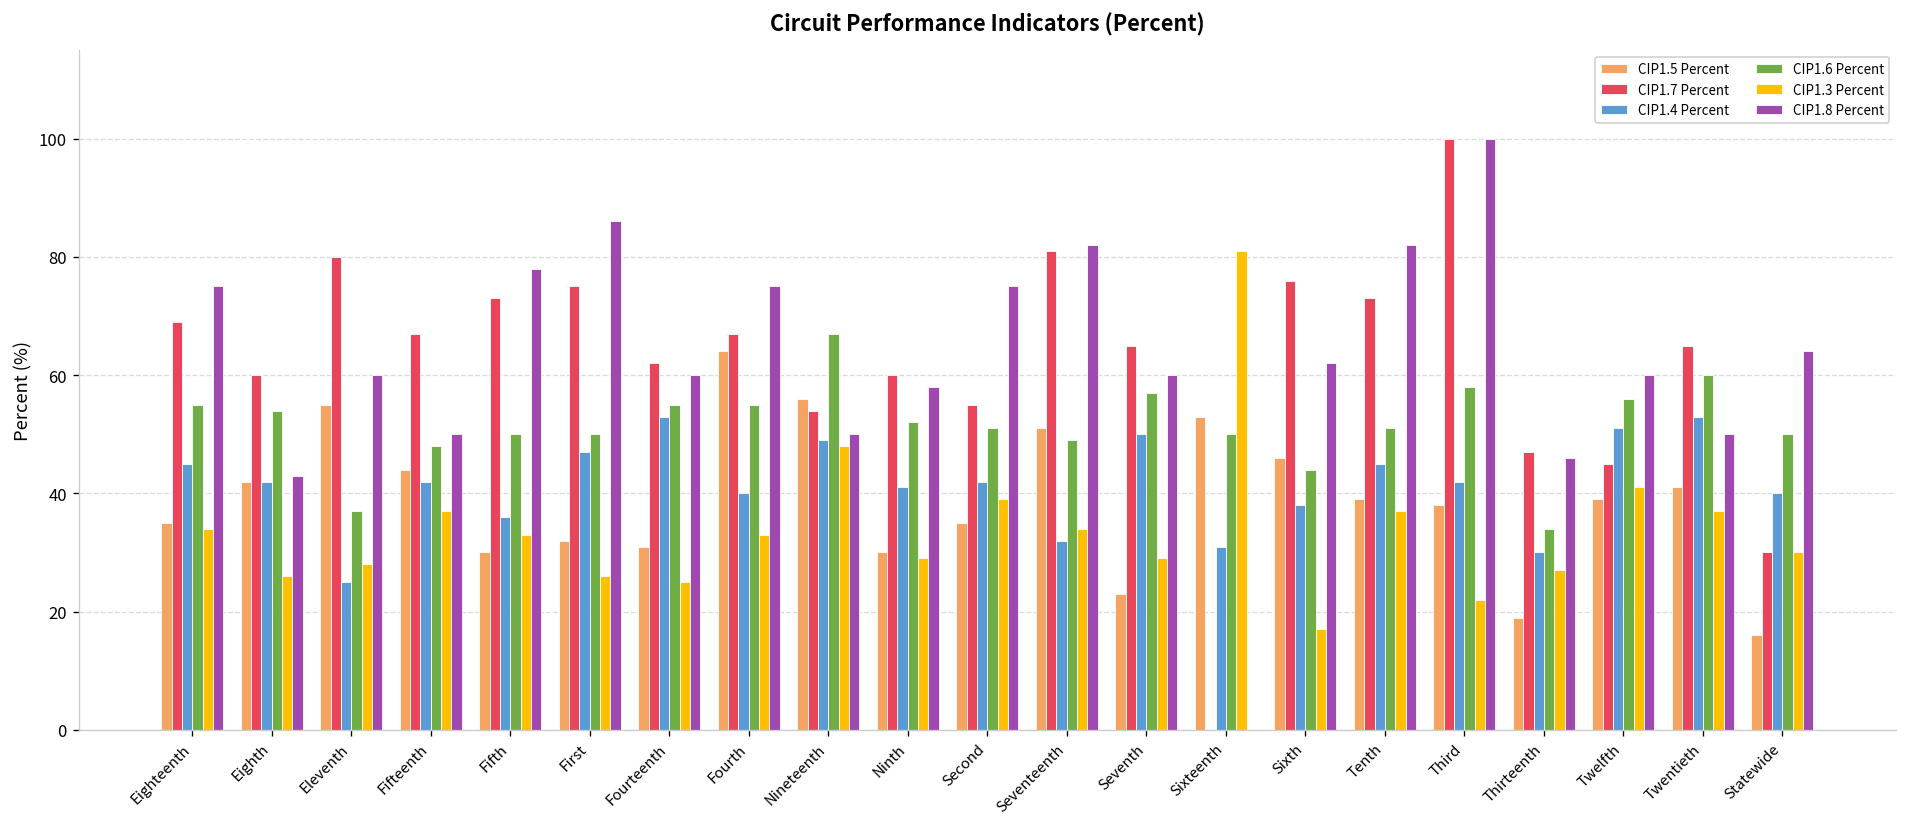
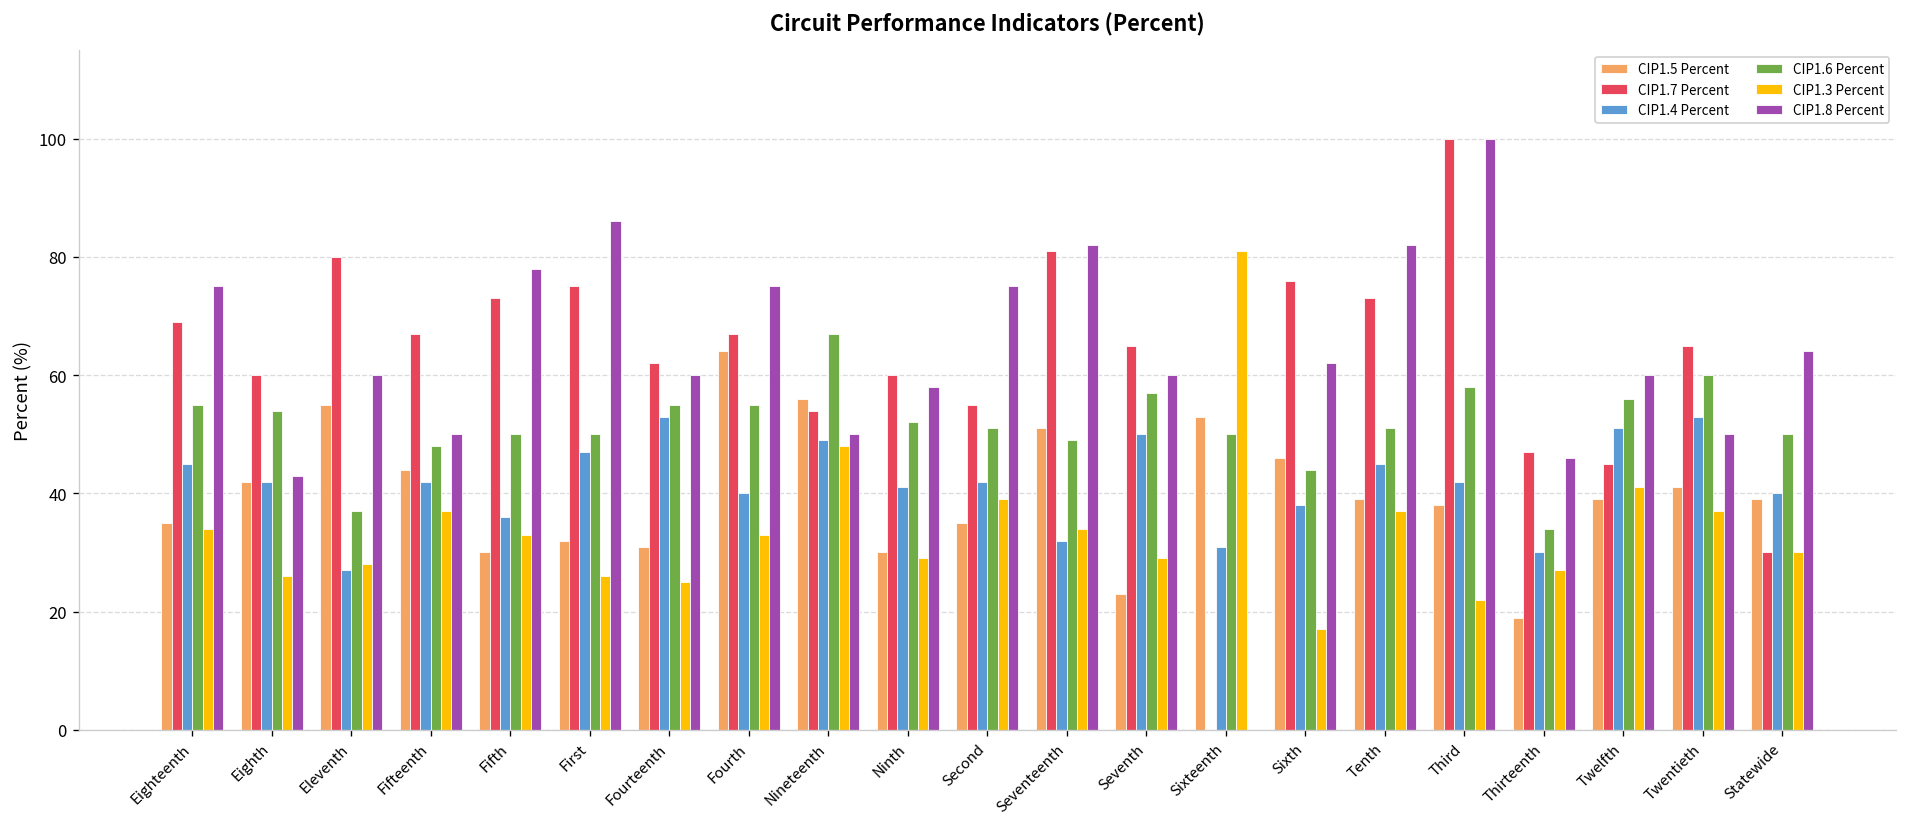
CIP1.4 Percent, Eleventh: 25 -> 27
CIP1.5 Percent, Statewide: 16 -> 39
